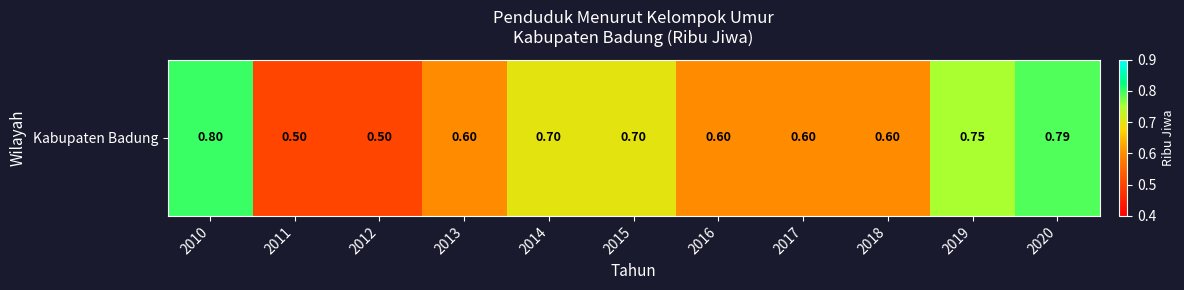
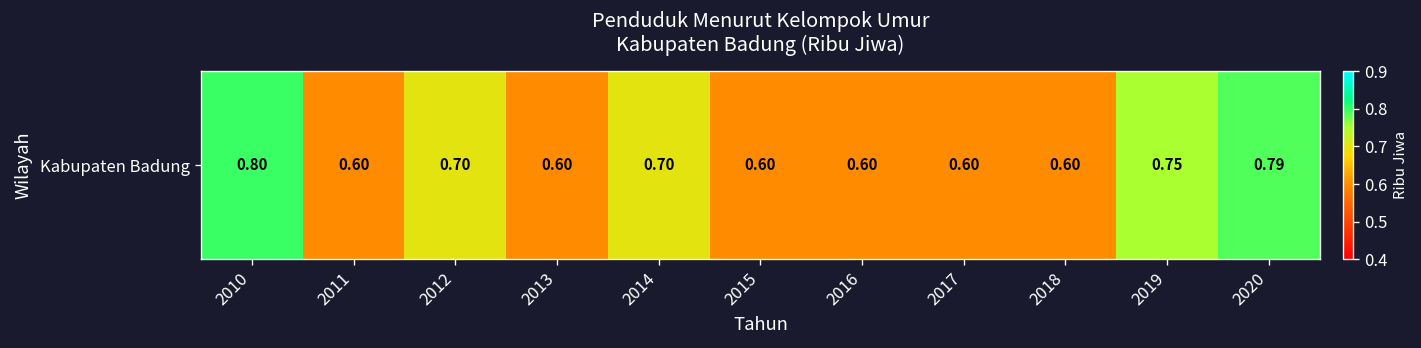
Kabupaten Badung, 2011: 0.50 -> 0.60
Kabupaten Badung, 2012: 0.50 -> 0.70
Kabupaten Badung, 2015: 0.70 -> 0.60
